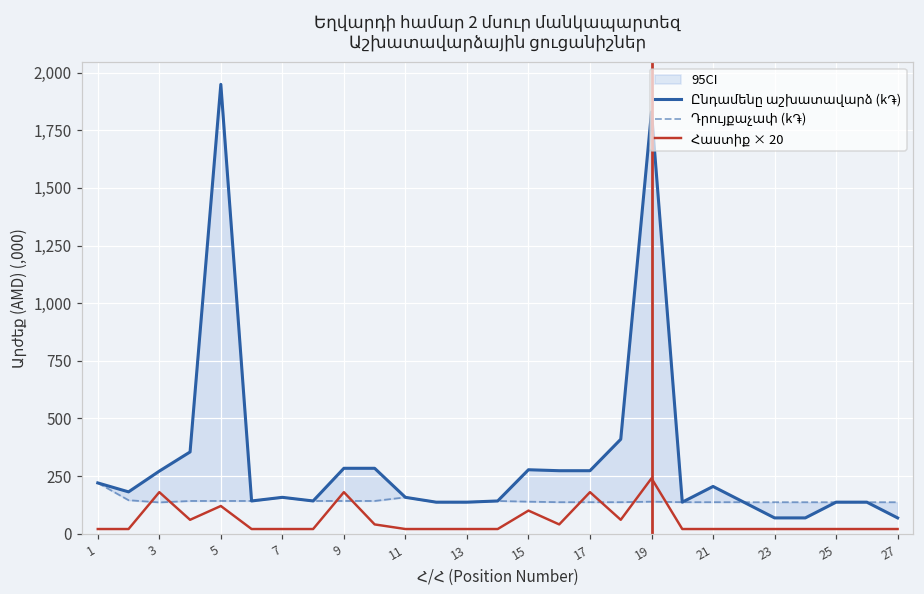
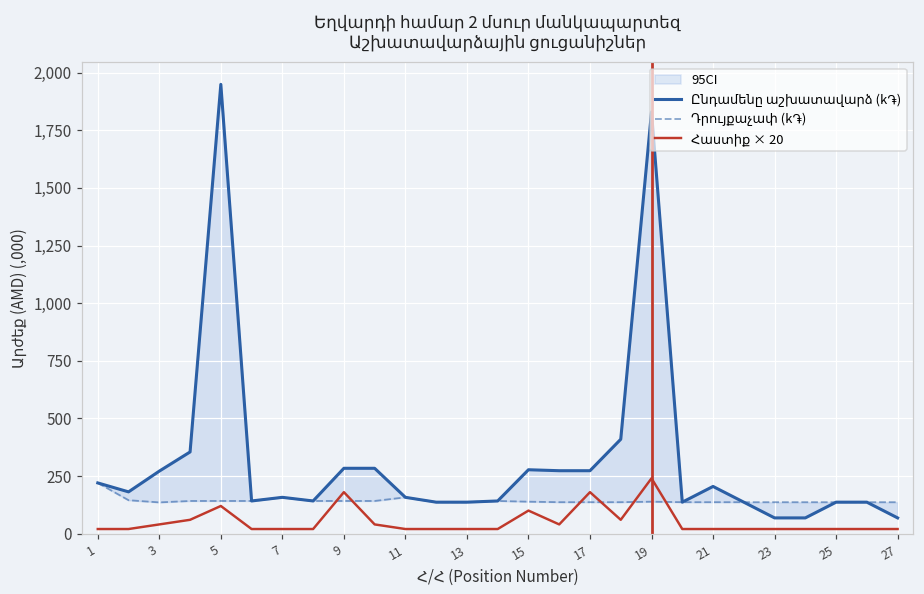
Հաստիք × 20, 3: 180 -> 40
